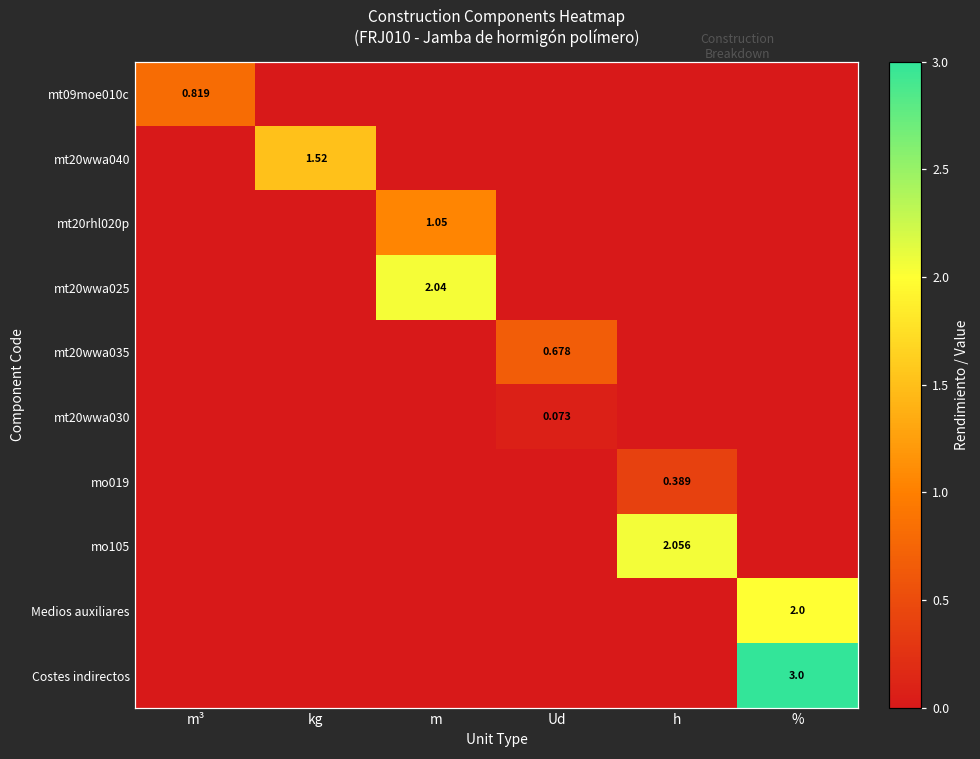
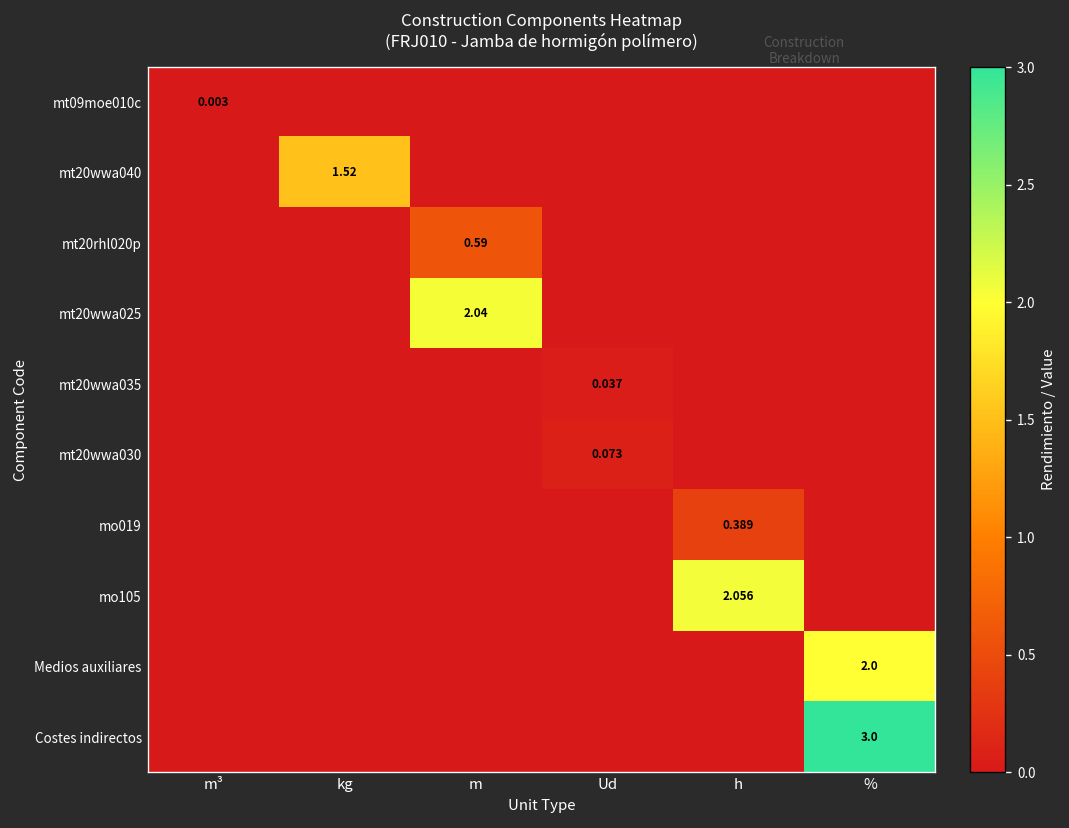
mt09moe010c, m³: 0.819 -> 0.003
mt20rhl020p, m: 1.05 -> 0.59
mt20wwa035, Ud: 0.678 -> 0.037
